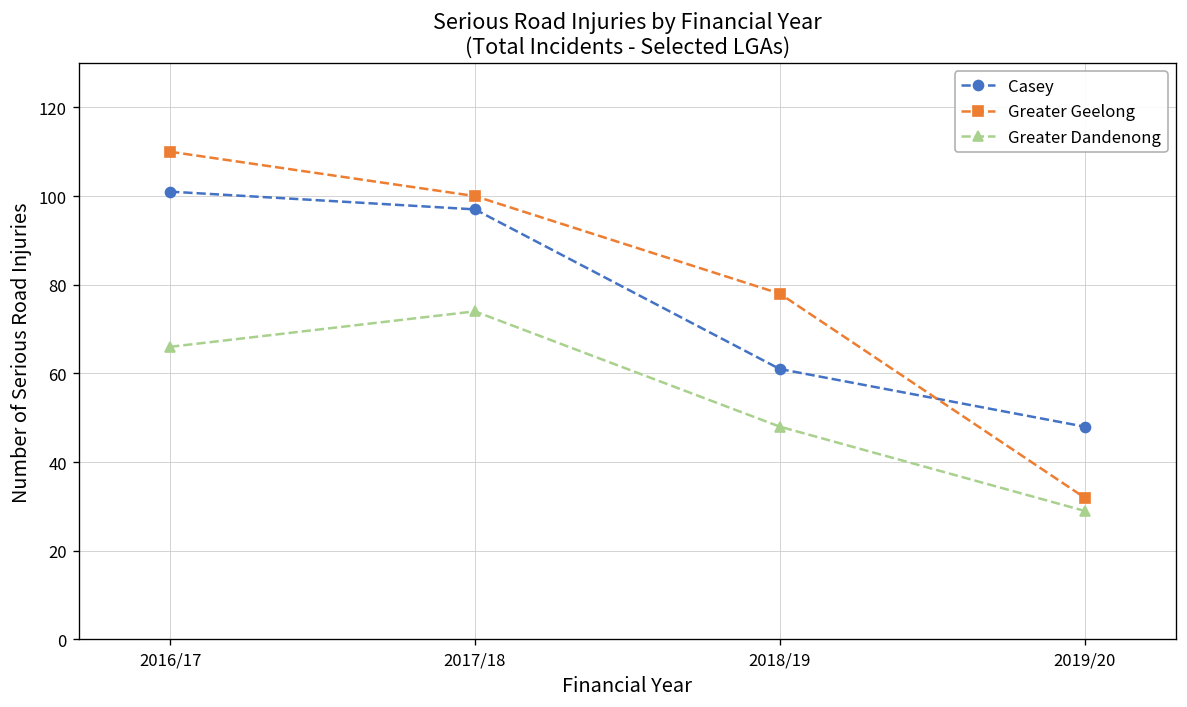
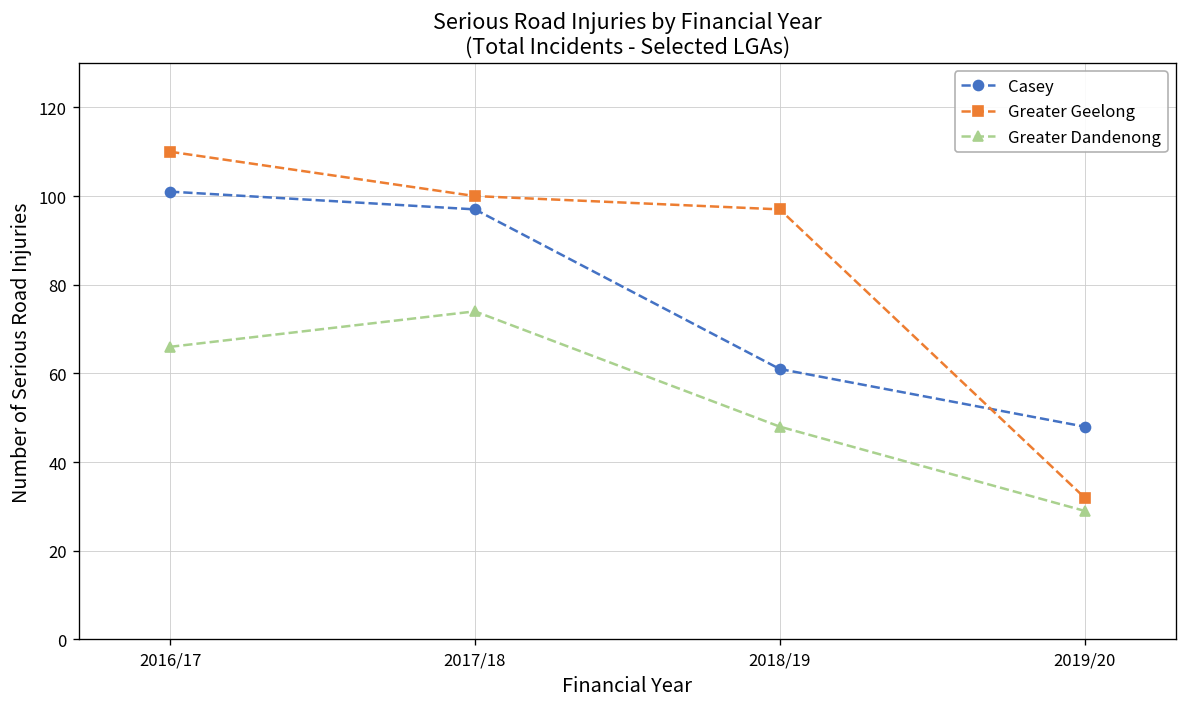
Greater Geelong, 2018/19: 78 -> 97
